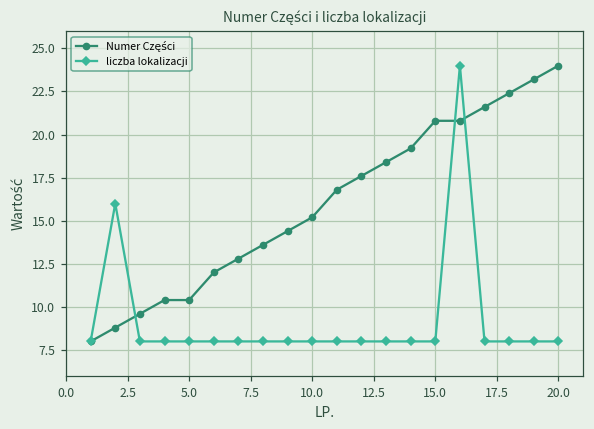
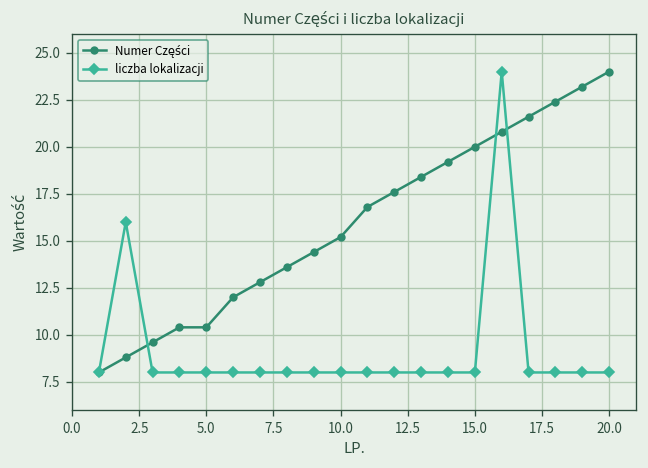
Numer Części, 15.0: 20.8 -> 20.0
